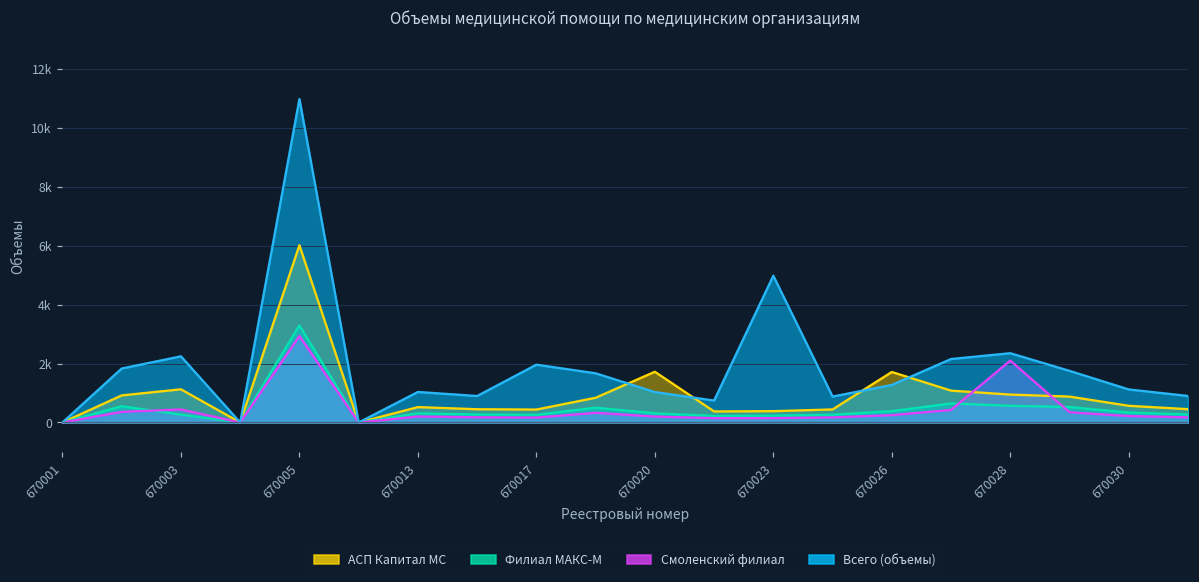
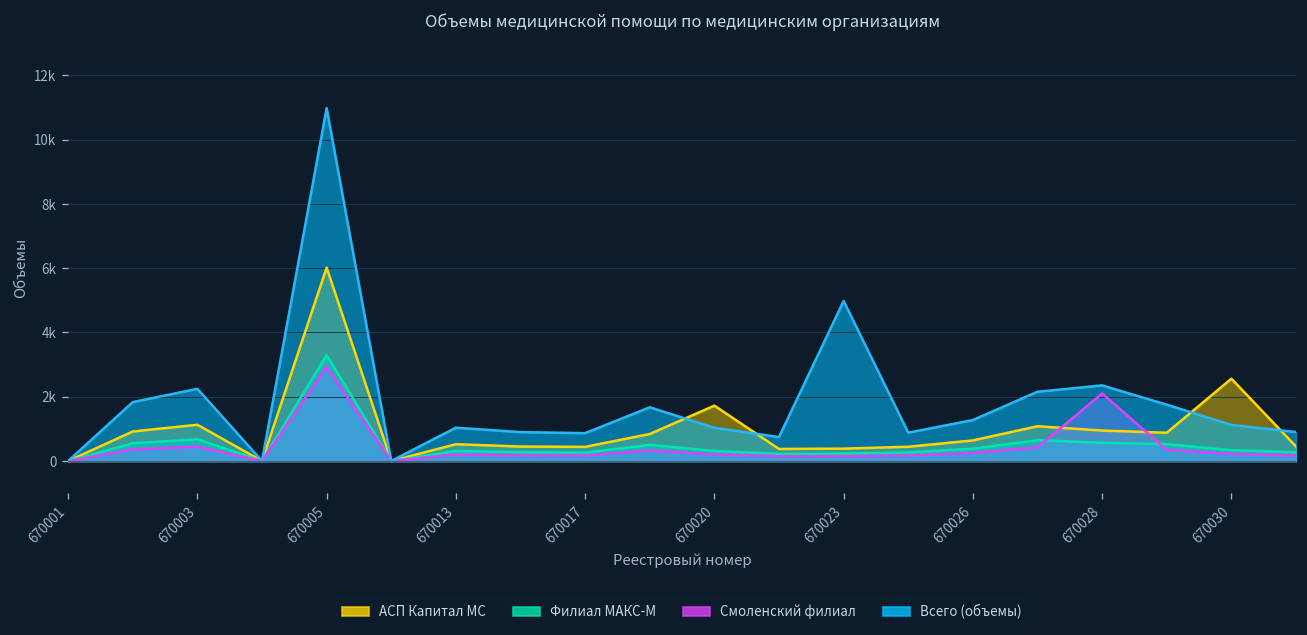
Филиал МАКС-М, 670003: 300 -> 700
Всего (объемы), 670017: 2000 -> 900
АСП Капитал МС, 670026: 1700 -> 600
АСП Капитал МС, 670030: 600 -> 2600
